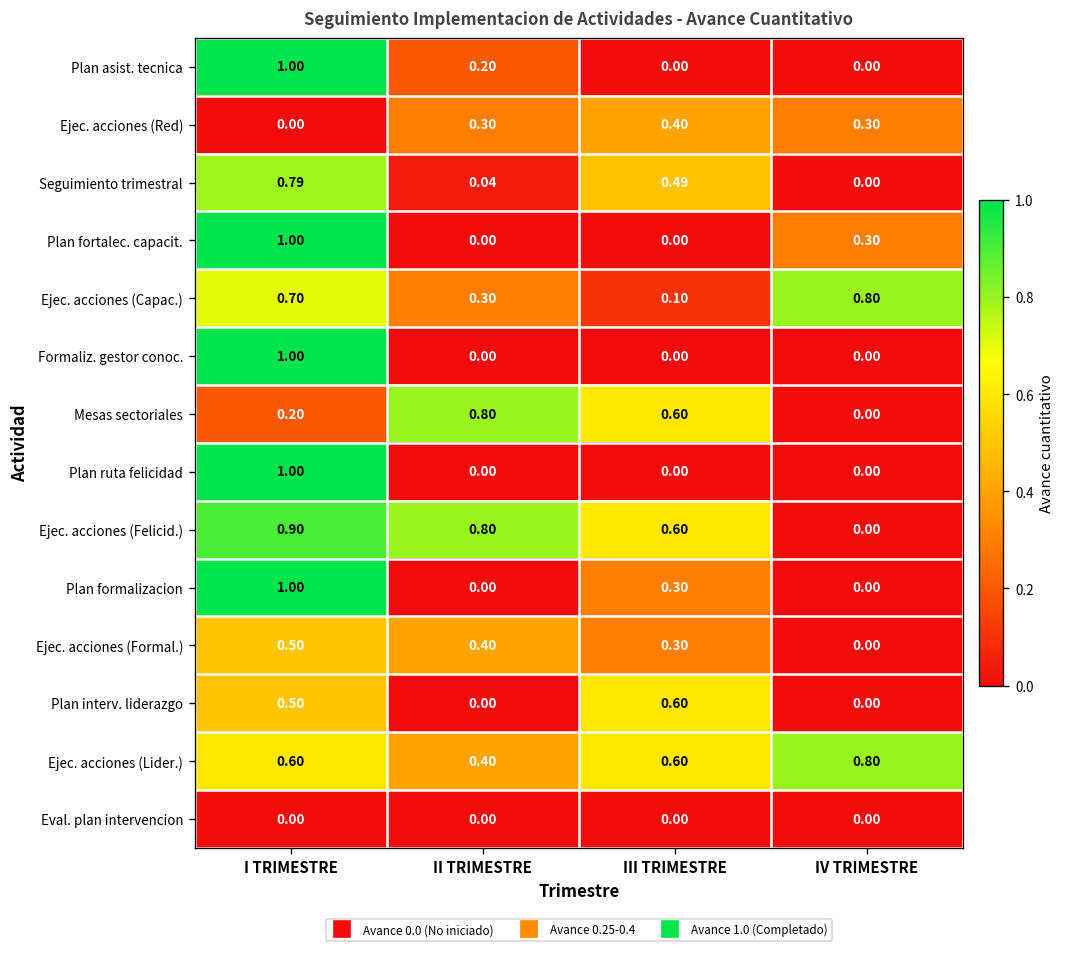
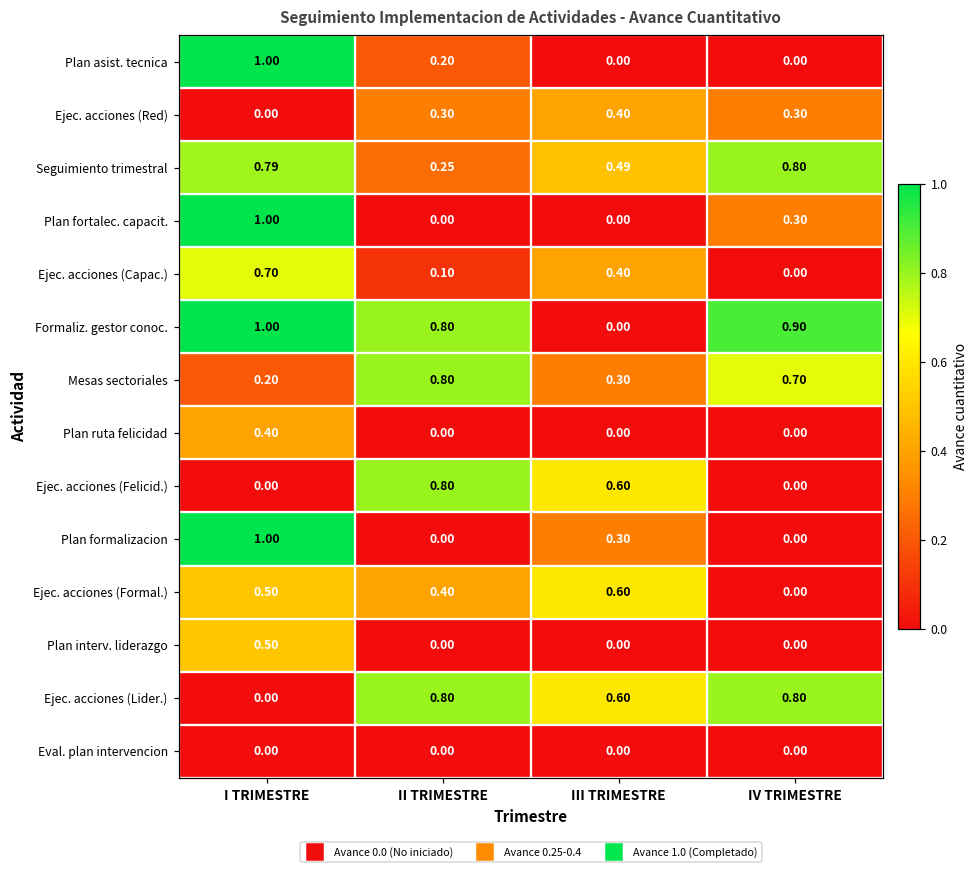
Seguimiento trimestral, II TRIMESTRE: 0.04 -> 0.25
Seguimiento trimestral, IV TRIMESTRE: 0.00 -> 0.80
Ejec. acciones (Capac.), II TRIMESTRE: 0.30 -> 0.10
Ejec. acciones (Capac.), III TRIMESTRE: 0.10 -> 0.40
Ejec. acciones (Capac.), IV TRIMESTRE: 0.80 -> 0.00
Formaliz. gestor conoc., II TRIMESTRE: 0.00 -> 0.80
Formaliz. gestor conoc., IV TRIMESTRE: 0.00 -> 0.90
Mesas sectoriales, III TRIMESTRE: 0.60 -> 0.30
Mesas sectoriales, IV TRIMESTRE: 0.00 -> 0.70
Plan ruta felicidad, I TRIMESTRE: 1.00 -> 0.40
Ejec. acciones (Felicid.), I TRIMESTRE: 0.90 -> 0.00
Ejec. acciones (Formal.), III TRIMESTRE: 0.30 -> 0.60
Plan interv. liderazgo, III TRIMESTRE: 0.60 -> 0.00
Ejec. acciones (Lider.), I TRIMESTRE: 0.60 -> 0.00
Ejec. acciones (Lider.), II TRIMESTRE: 0.40 -> 0.80
